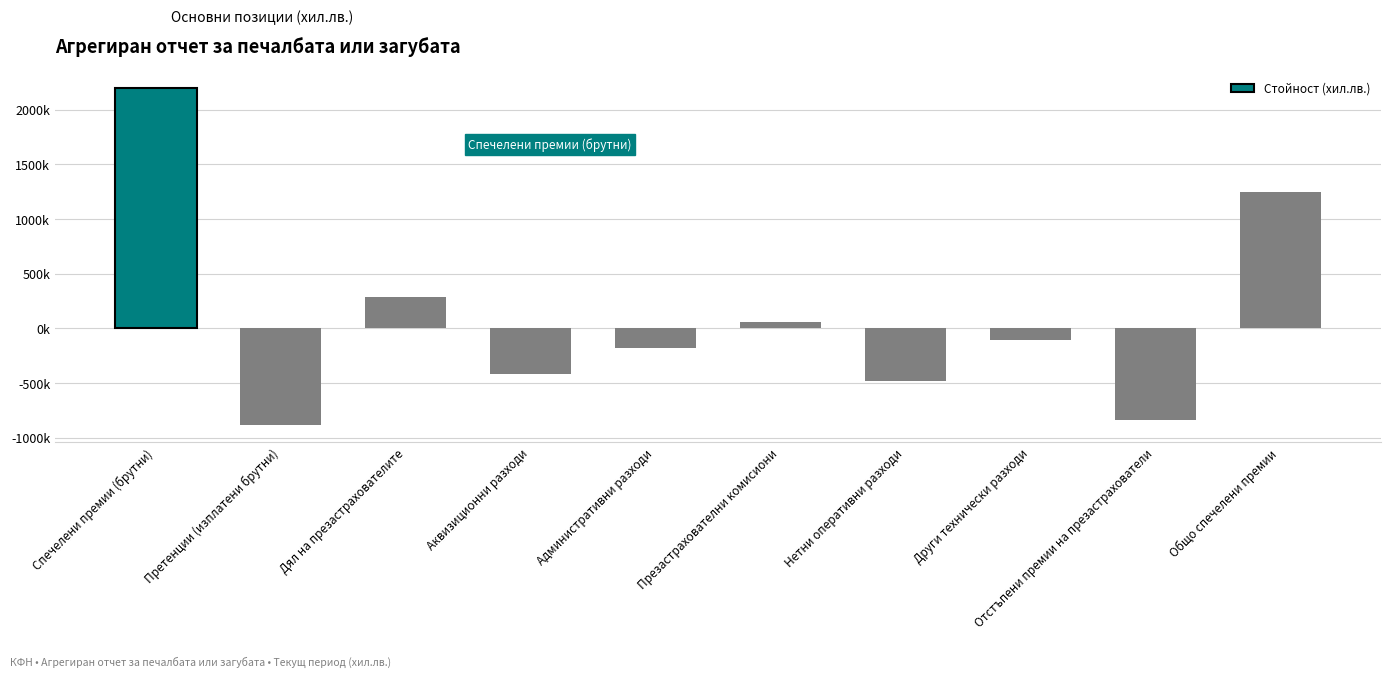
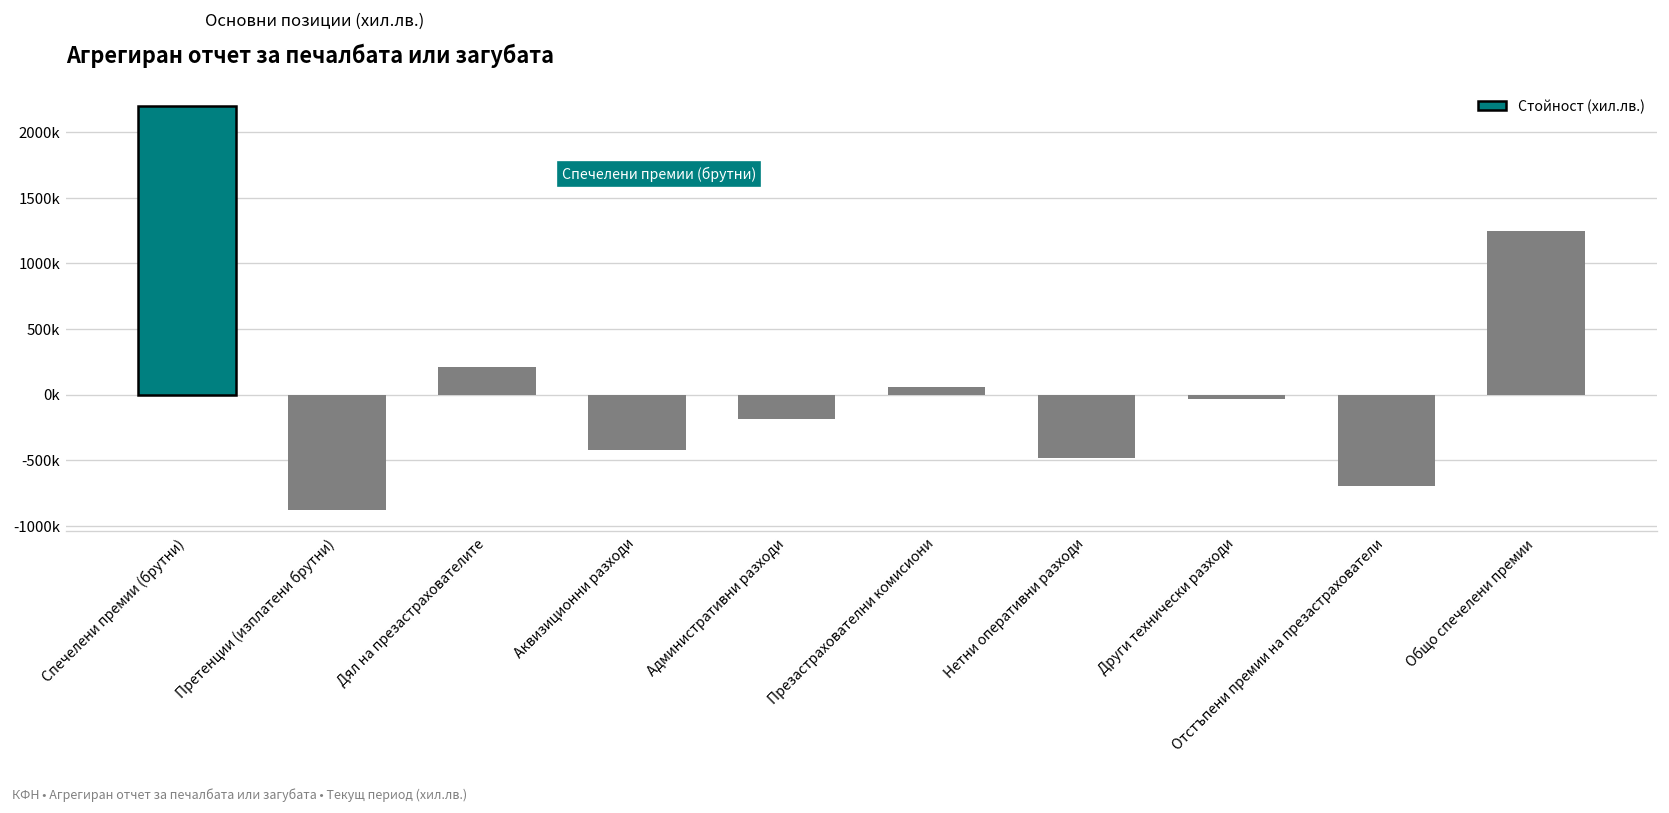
Дял на презастрахователите: 290000 -> 210000
Други технически разходи: -110000 -> -40000
Отстъпени премии на презастрахователи: -840000 -> -700000
